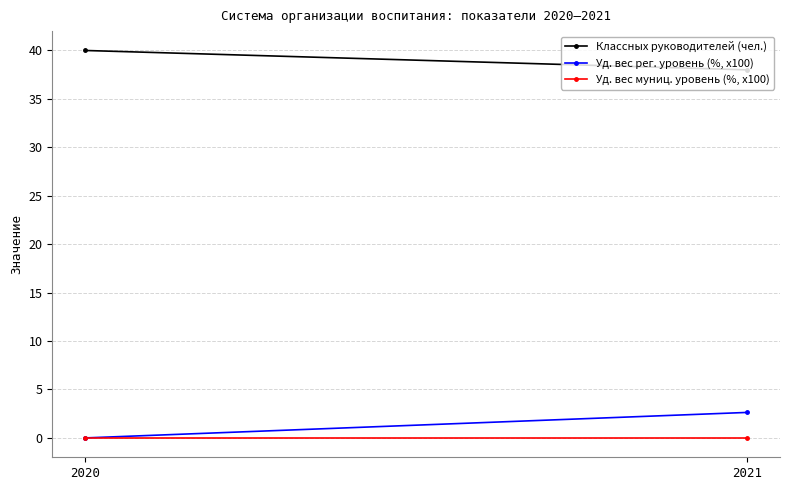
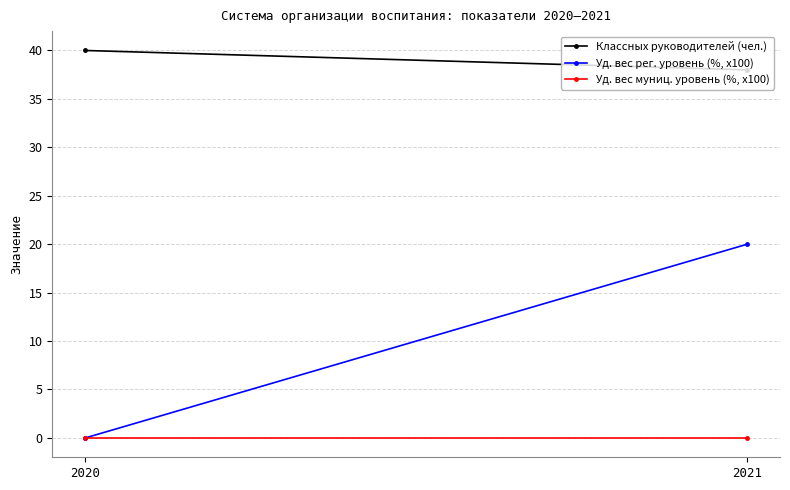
Уд. вес рег. уровень (%, x100), 2021: 3 -> 20
